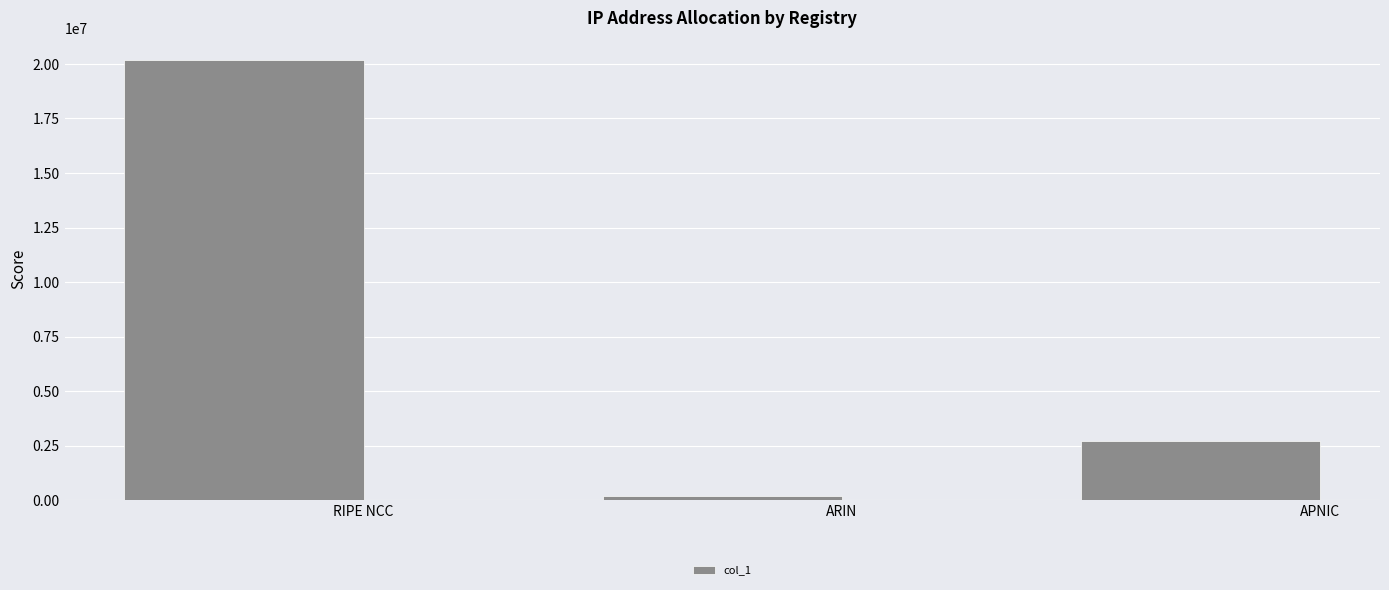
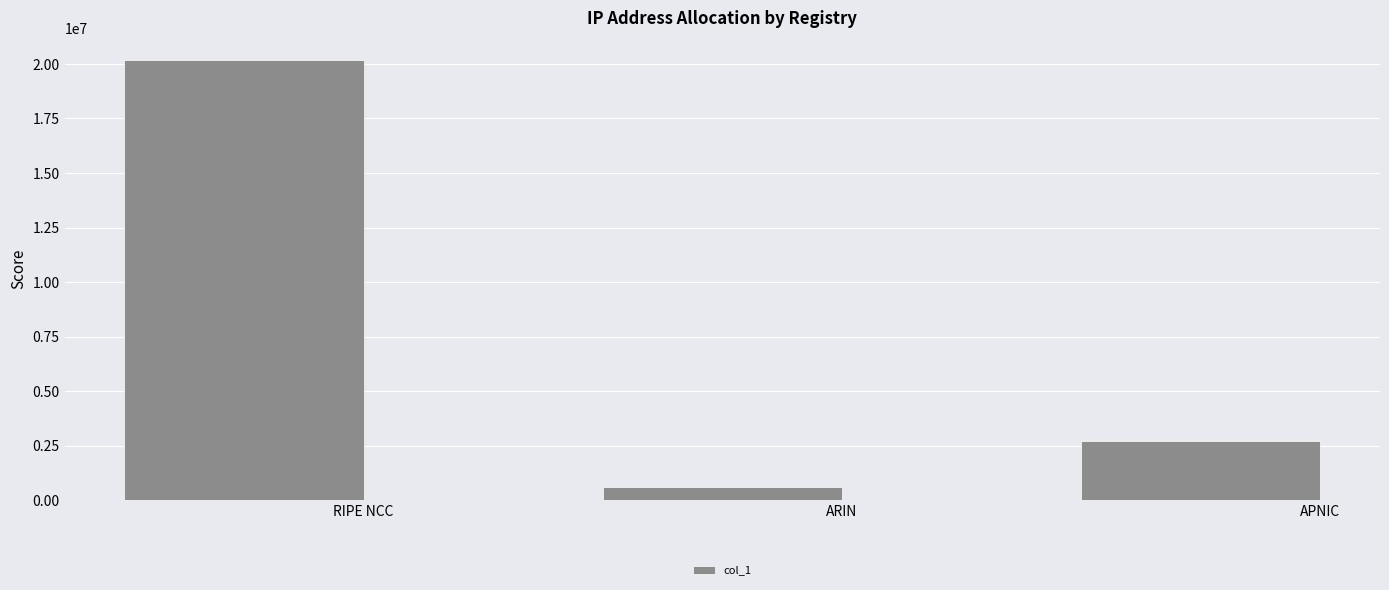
ARIN: 200000 -> 600000
